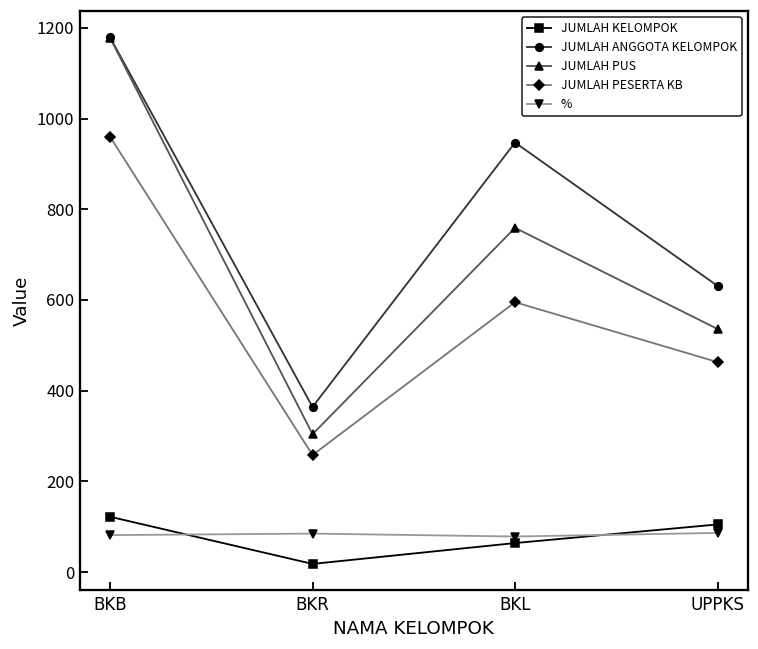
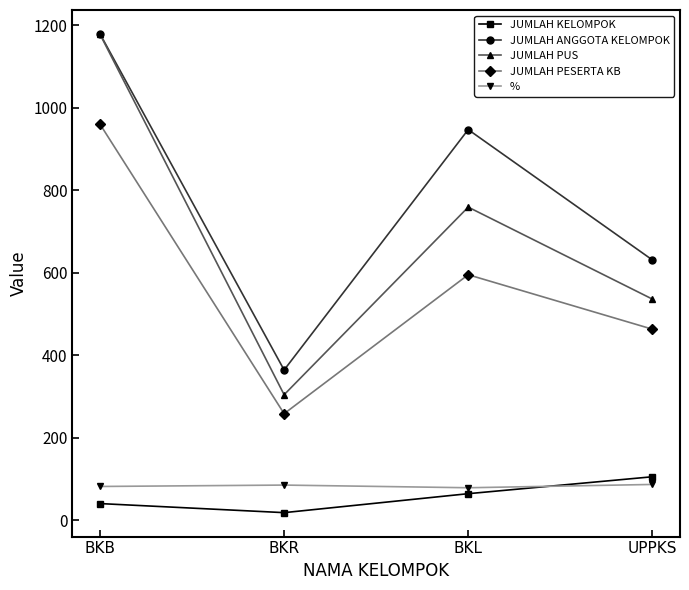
JUMLAH KELOMPOK, BKB: 120 -> 40
